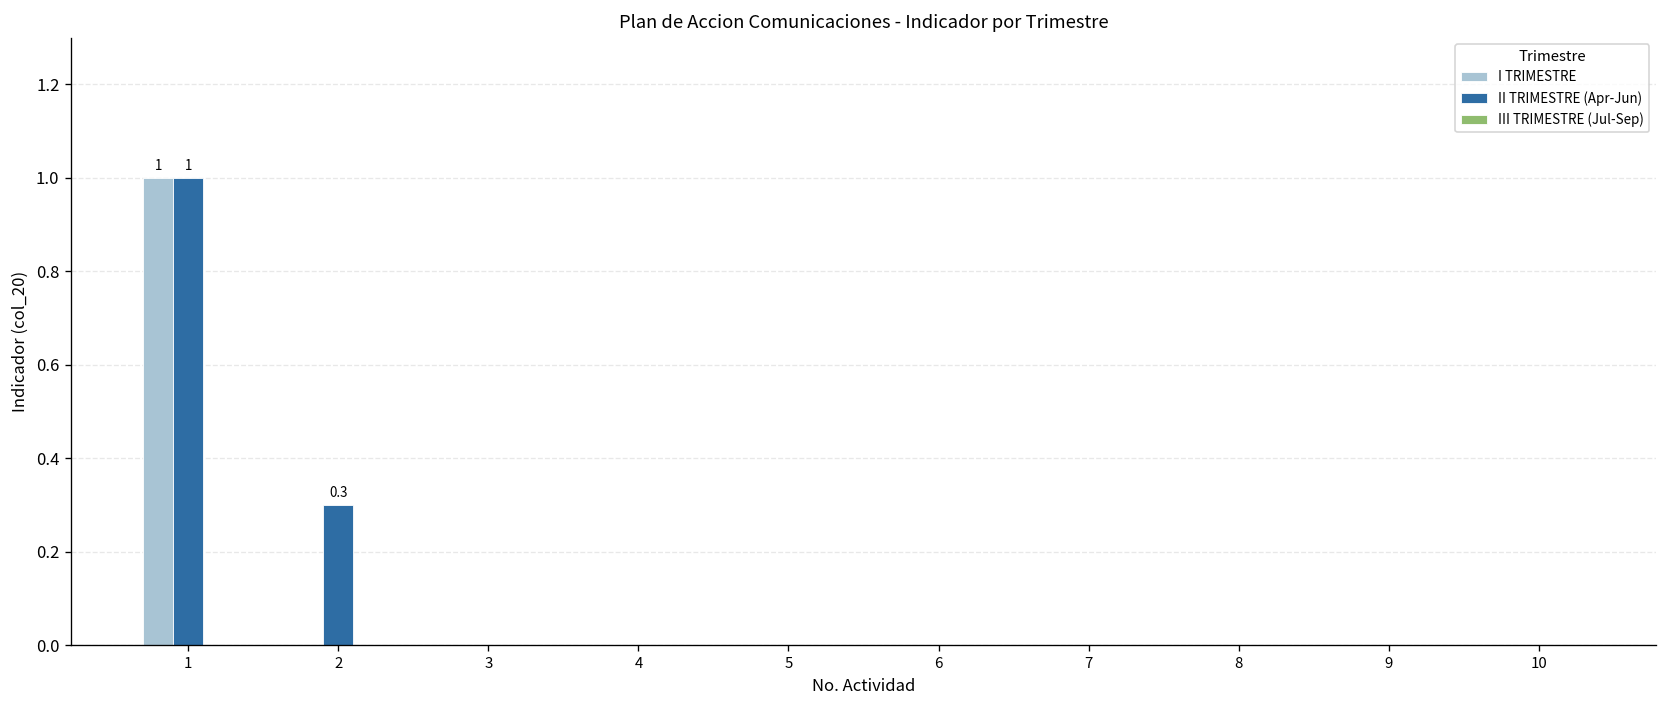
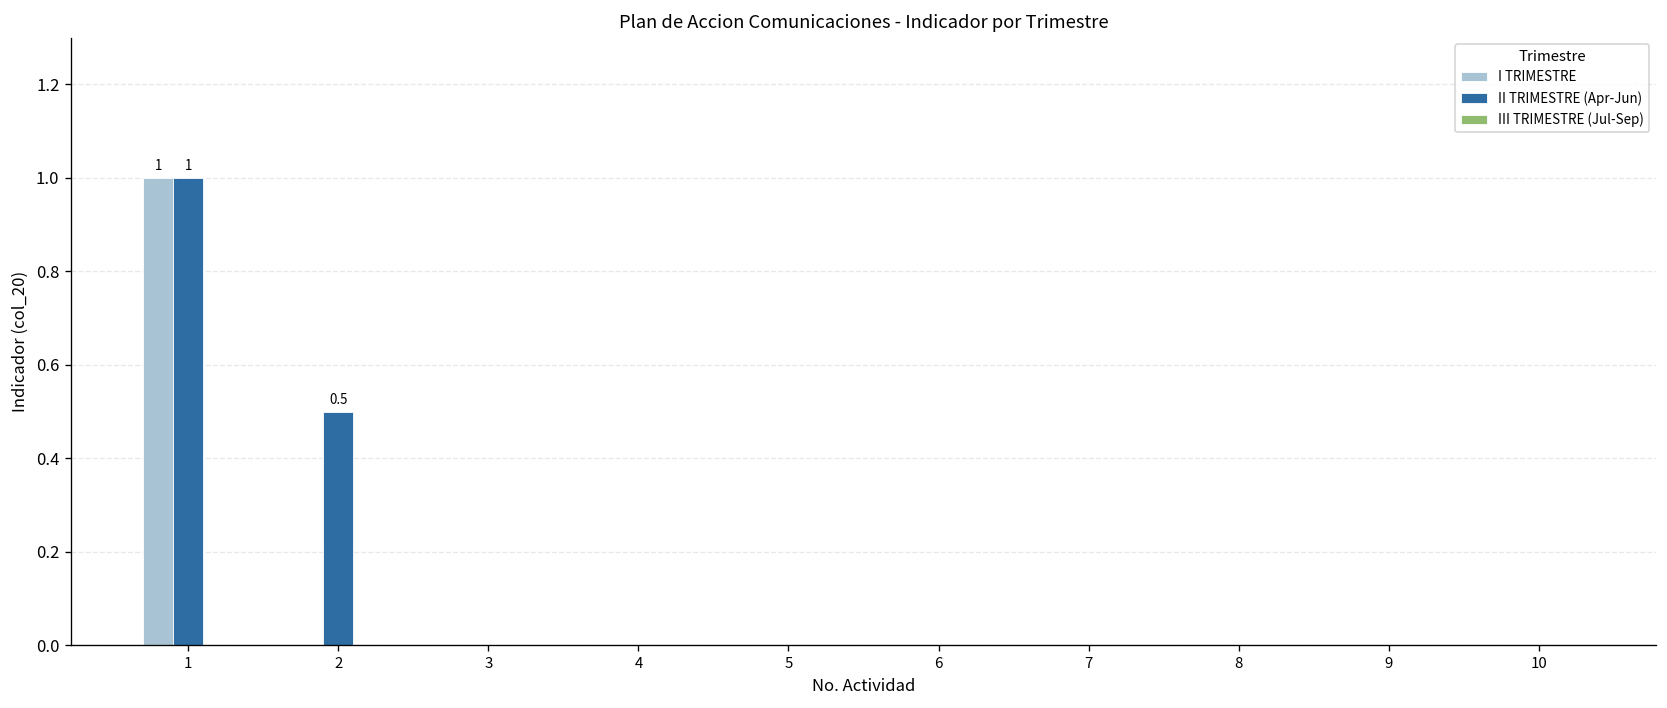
II TRIMESTRE (Apr-Jun), 2: 0.3 -> 0.5
